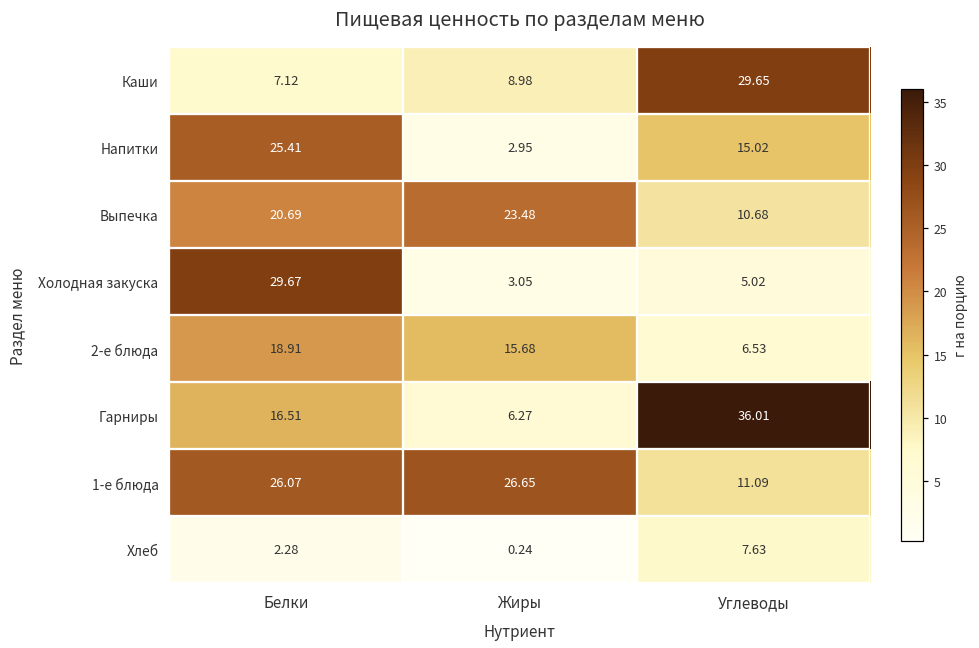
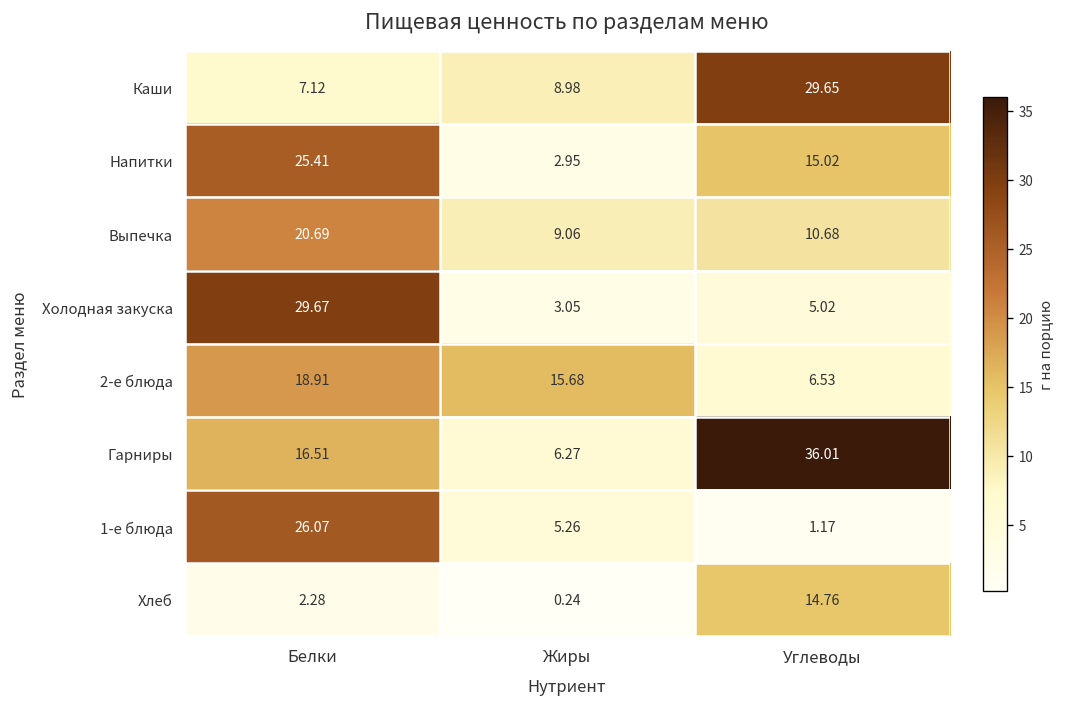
Выпечка, Жиры: 23.48 -> 9.06
1-е блюда, Жиры: 26.65 -> 5.26
1-е блюда, Углеводы: 11.09 -> 1.17
Хлеб, Углеводы: 7.63 -> 14.76
